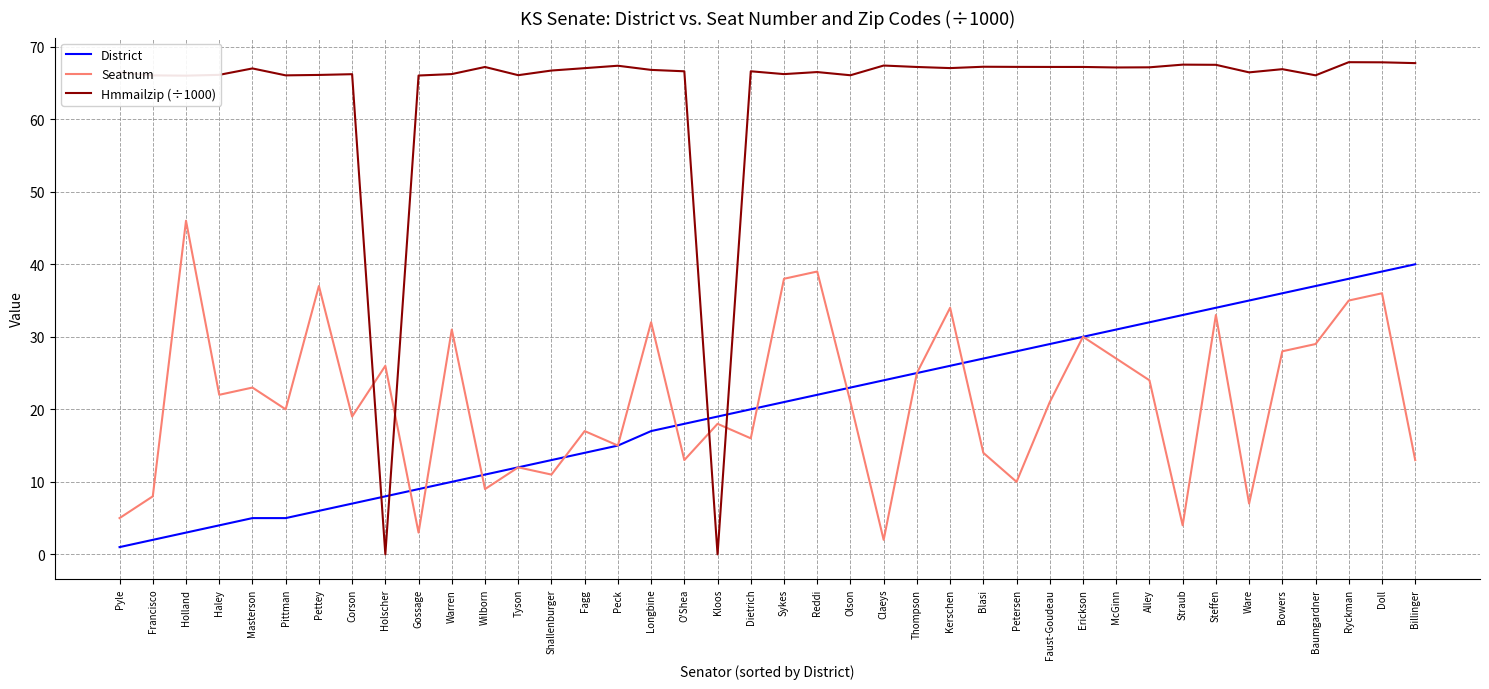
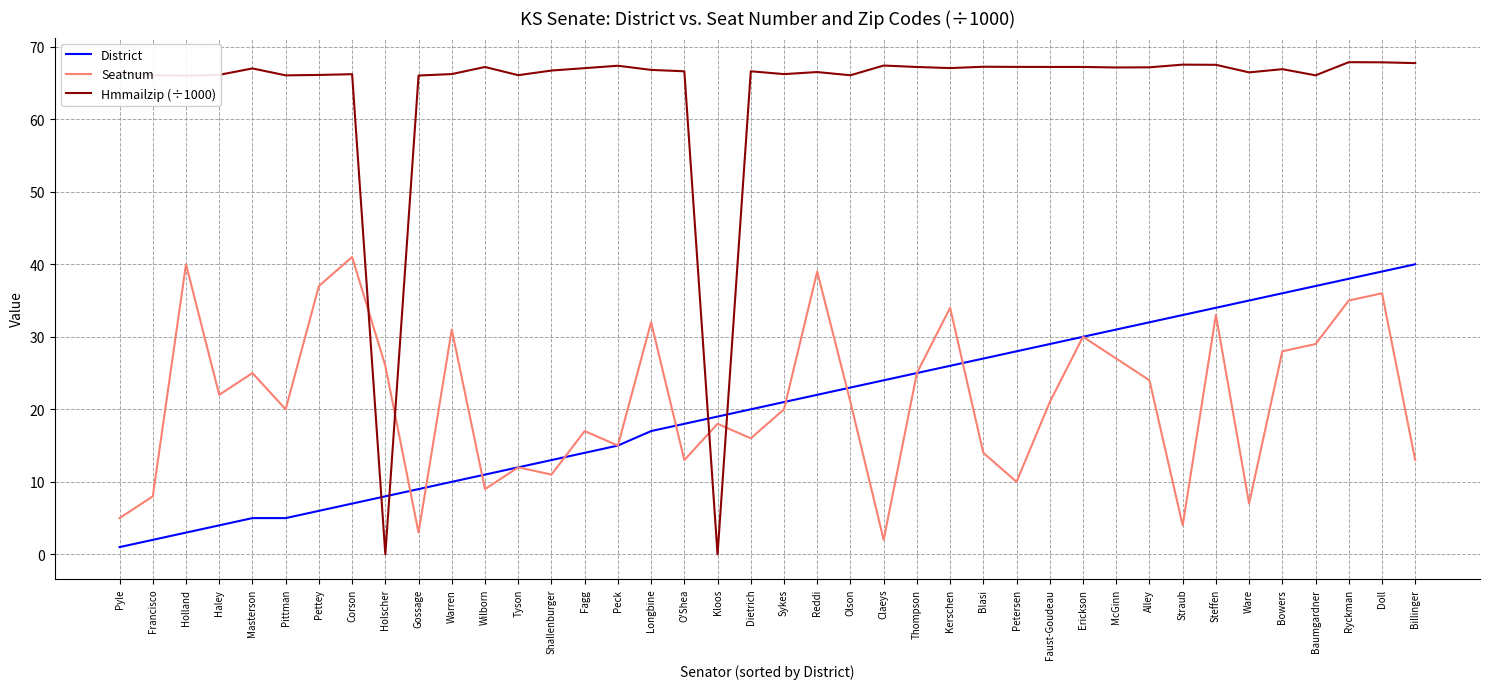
Seatnum, Holland: 46 -> 40
Seatnum, Masterson: 23 -> 25
Seatnum, Corson: 19 -> 41
Seatnum, Sykes: 38 -> 20
